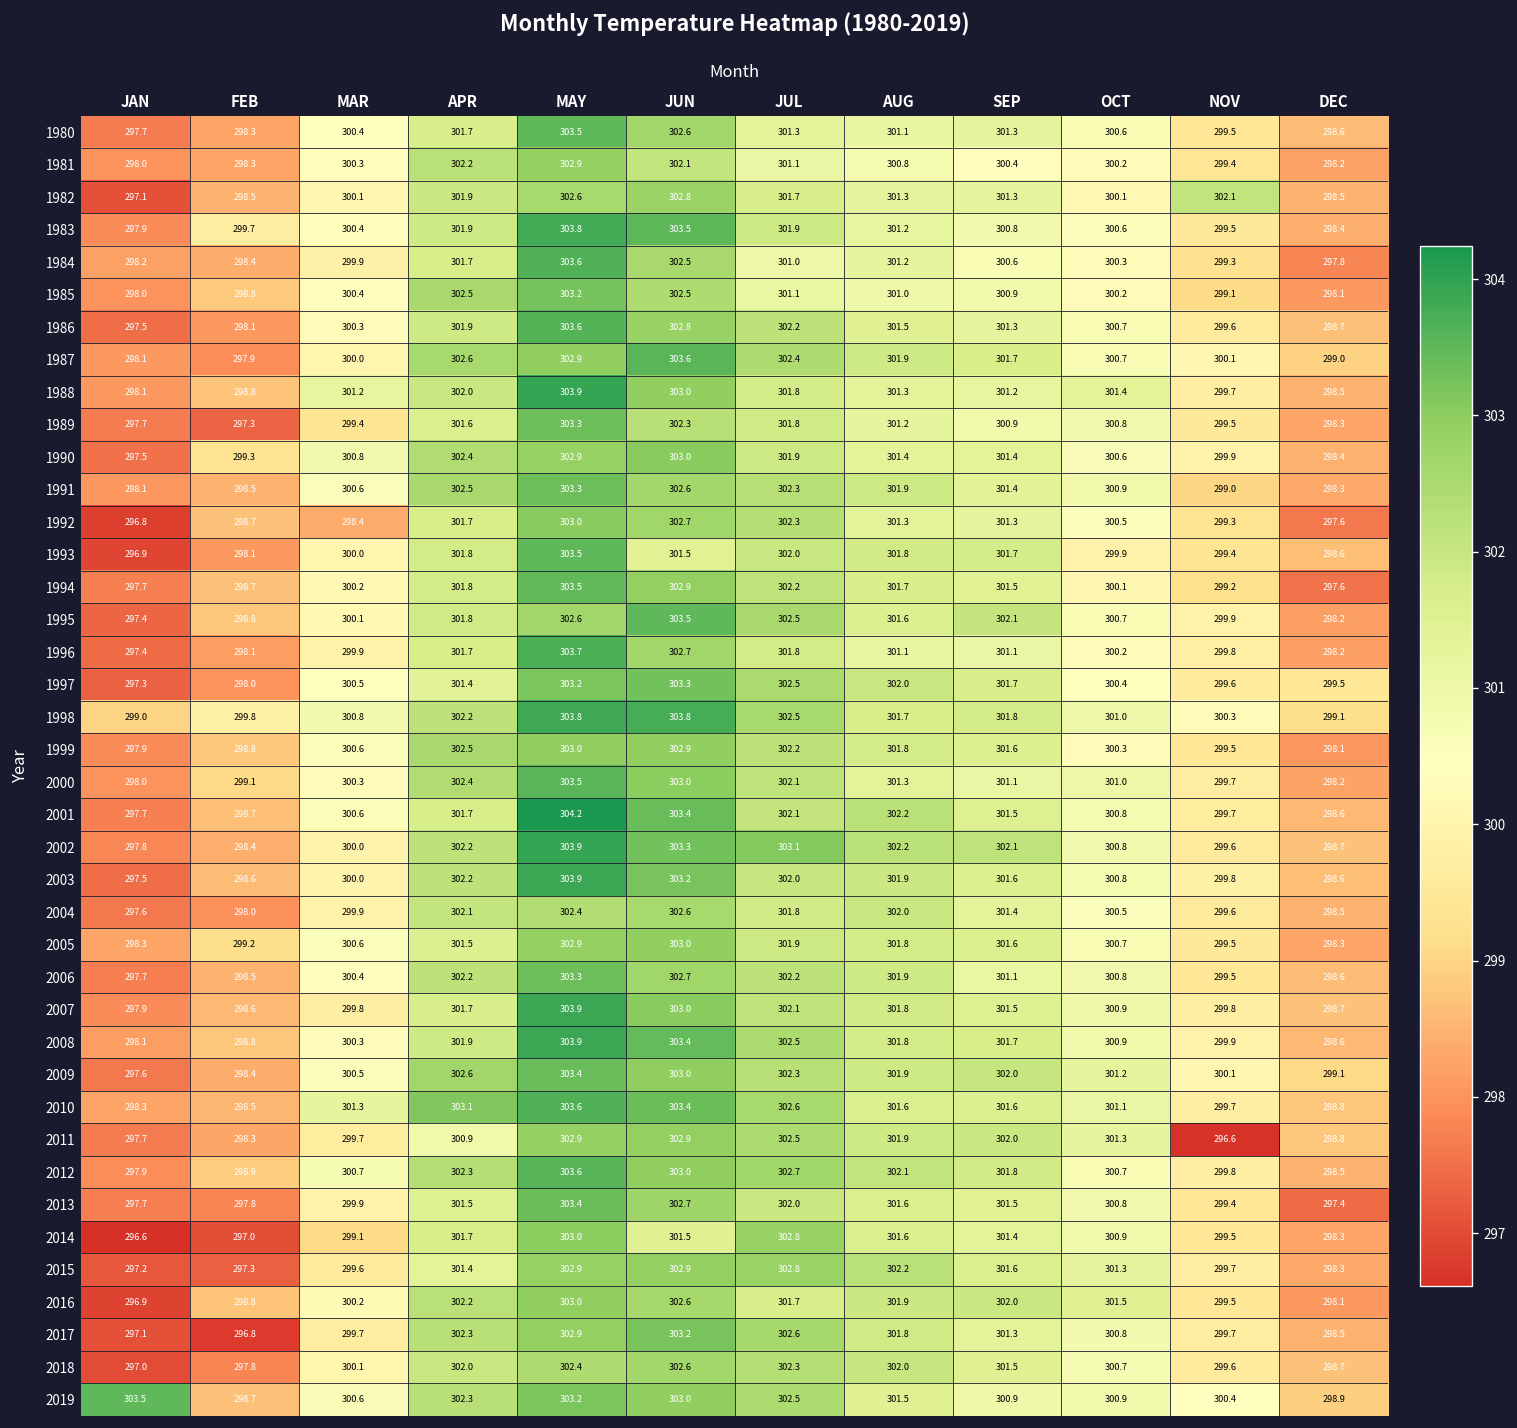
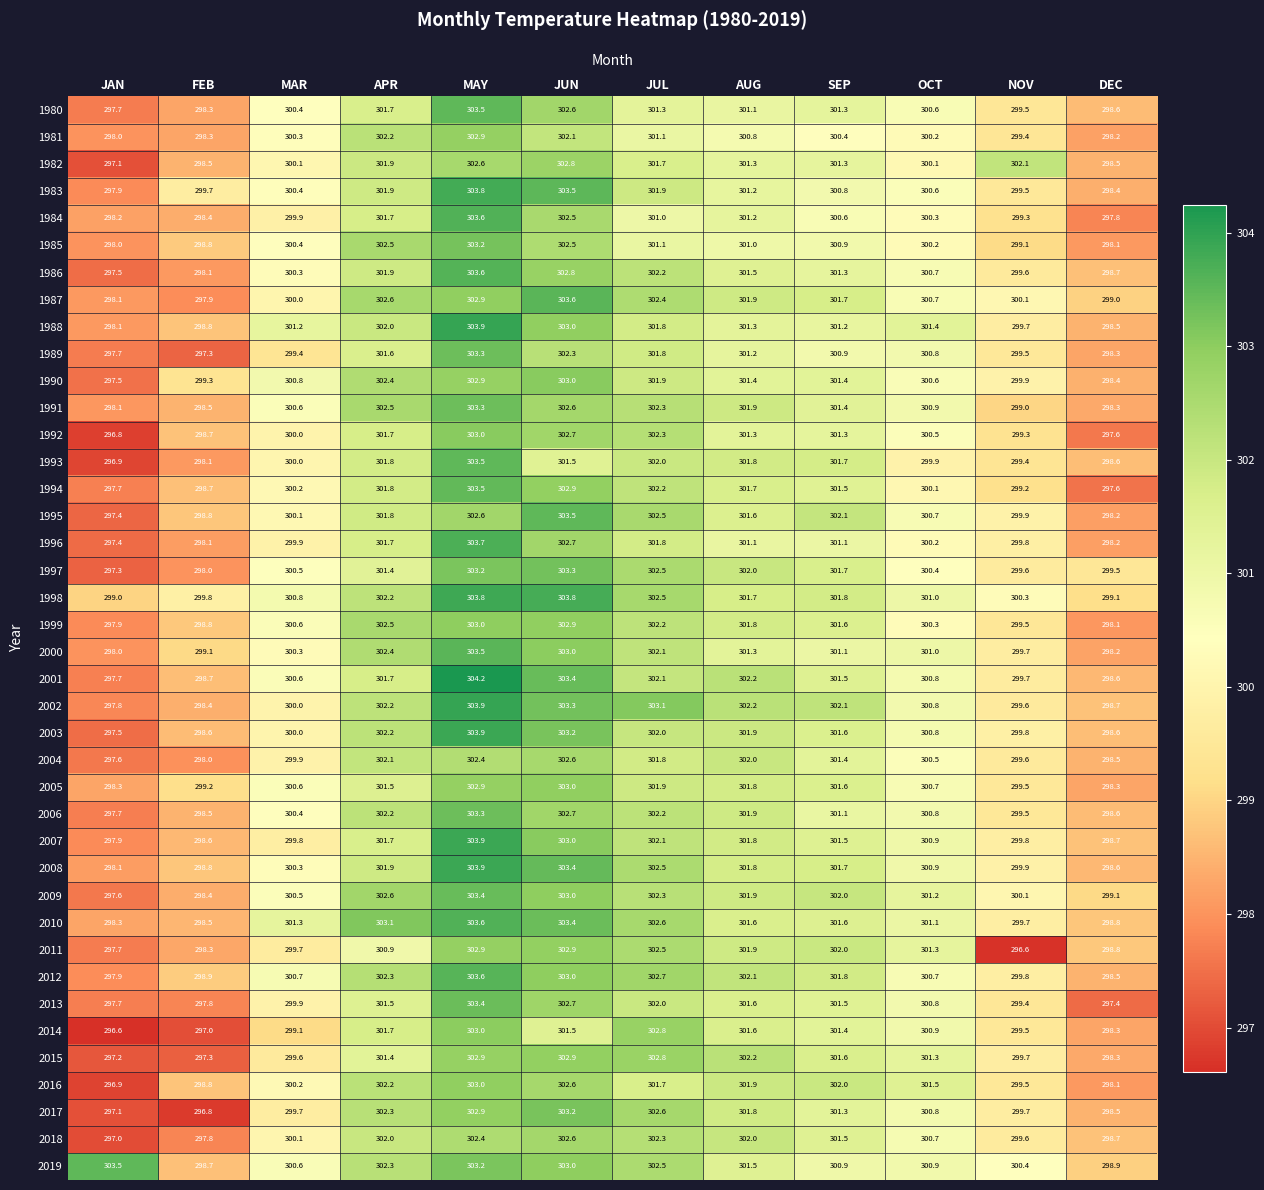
1992, MAR: 298.4 -> 300.0
